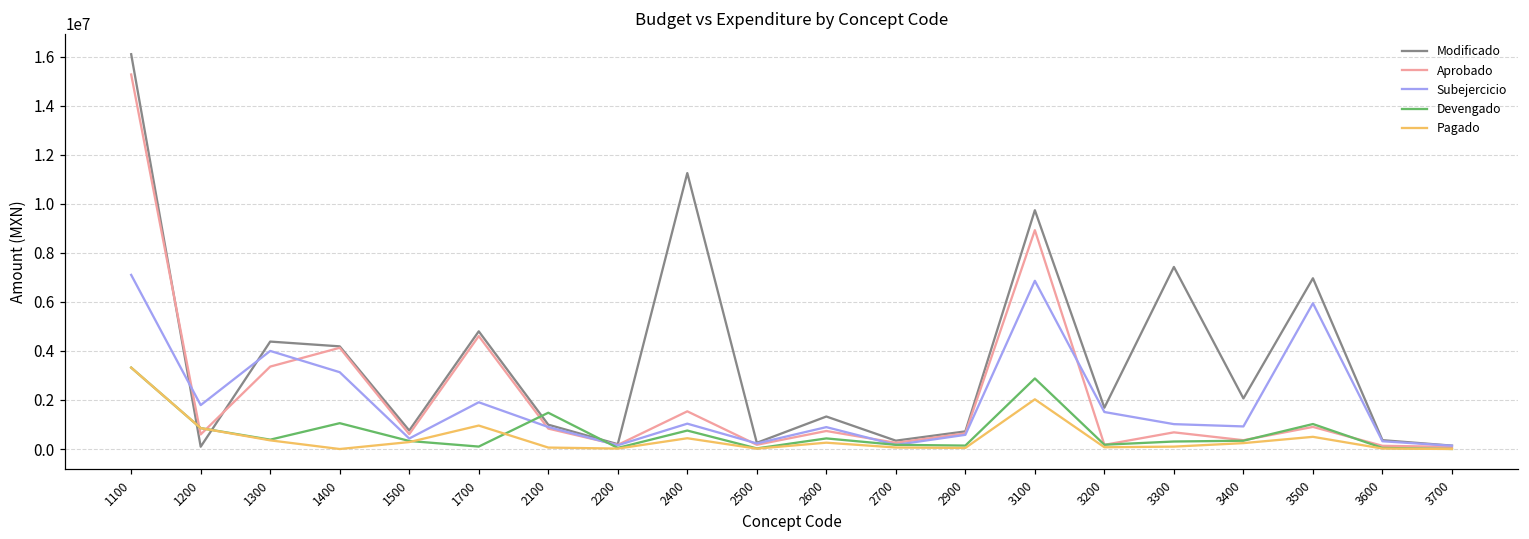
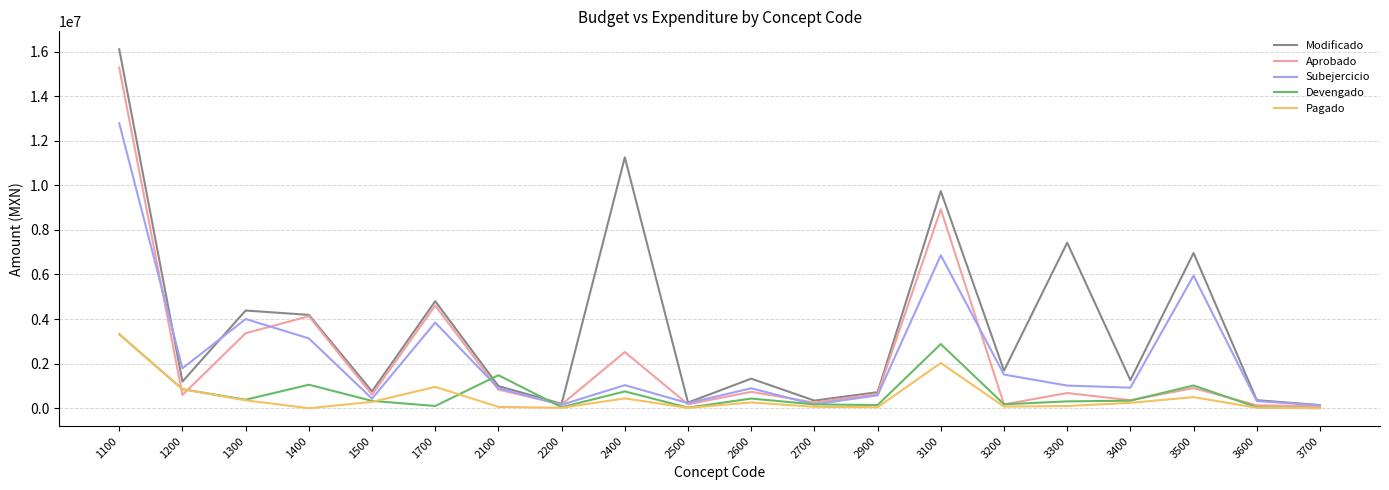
Subejercicio, 1100: 7100000 -> 12800000
Modificado, 1200: 100000 -> 1200000
Subejercicio, 1700: 1900000 -> 3800000
Aprobado, 2400: 1500000 -> 2500000
Modificado, 3400: 2100000 -> 1300000
